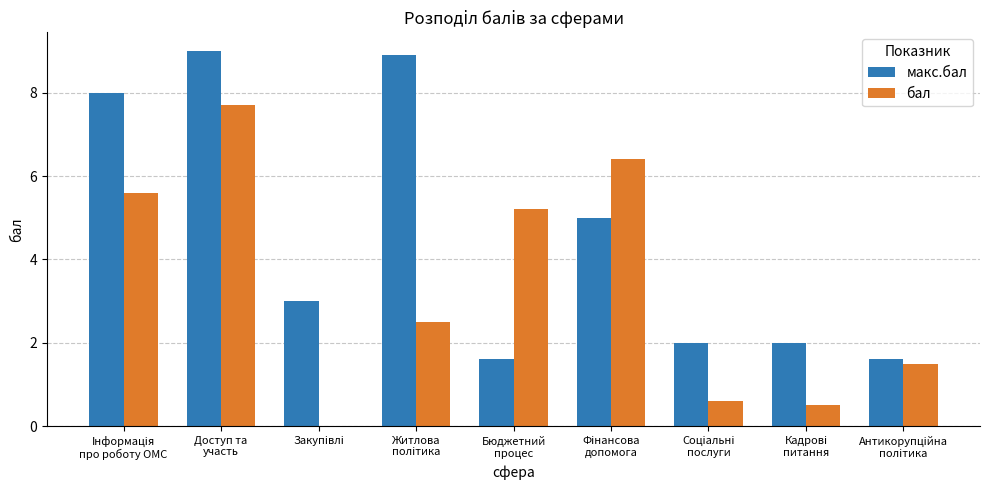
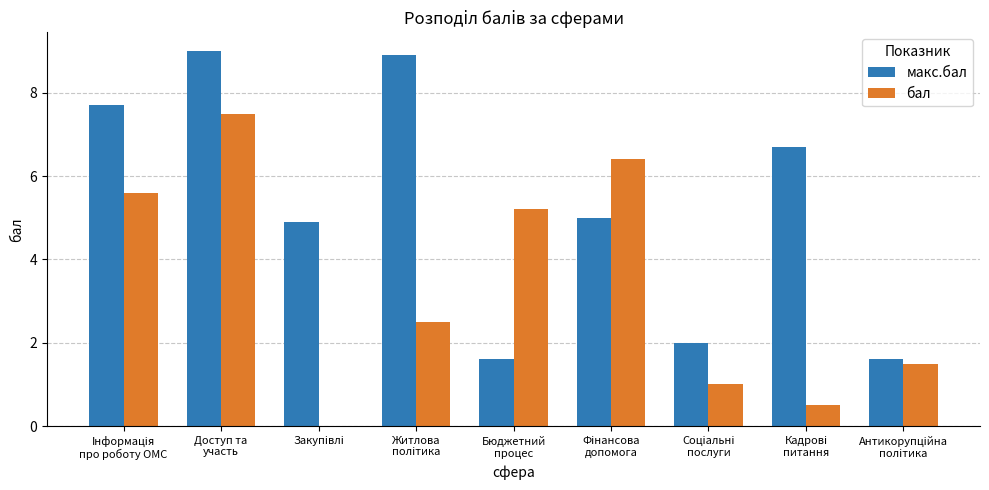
макс.бал, Інформація про роботу ОМС: 8.0 -> 7.7
бал, Доступ та участь: 7.7 -> 7.5
макс.бал, Закупівлі: 3.0 -> 4.9
бал, Соціальні послуги: 0.6 -> 1.0
макс.бал, Кадрові питання: 2.0 -> 6.7
